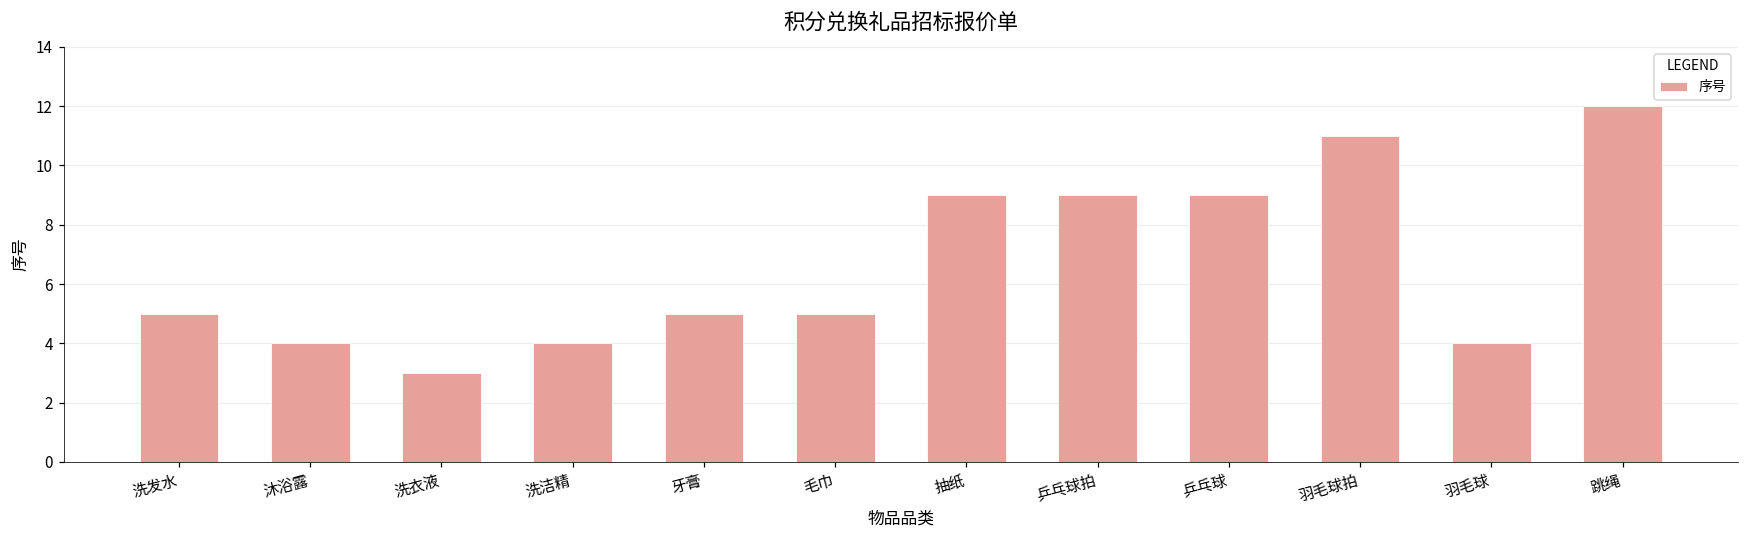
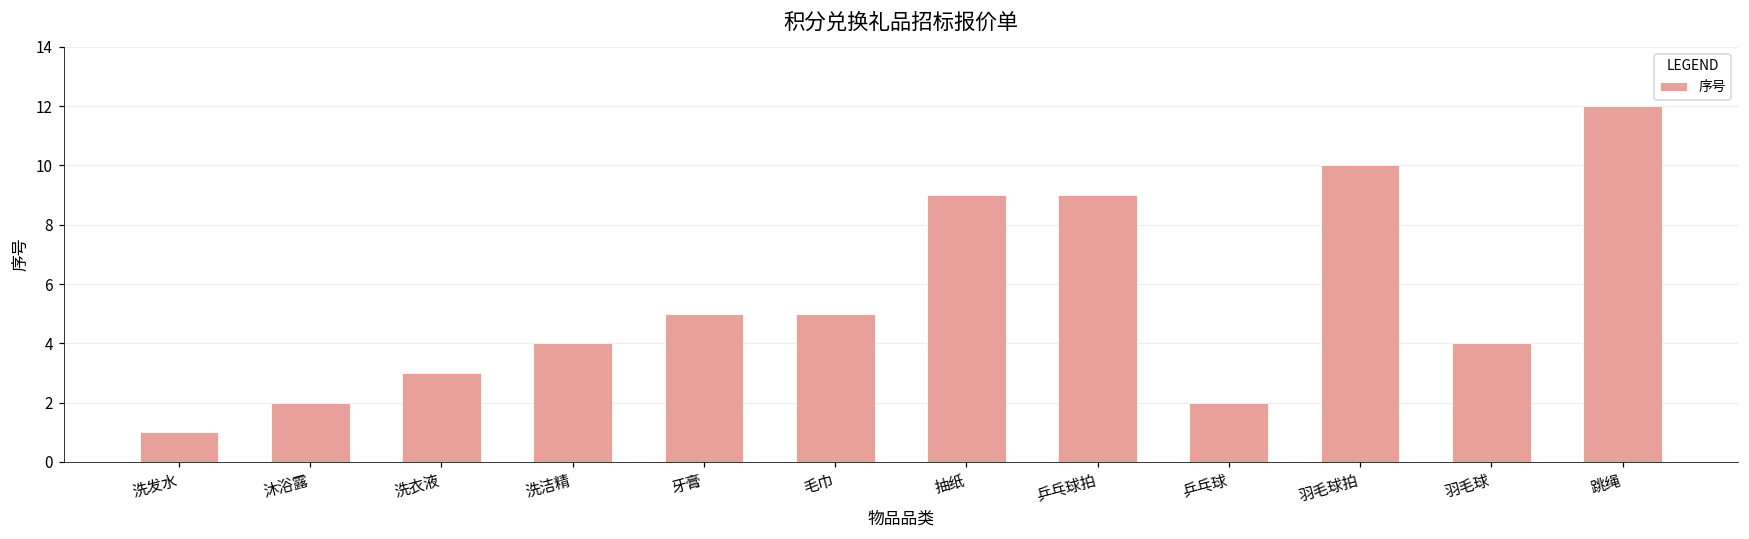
洗发水: 5 -> 1
沐浴露: 4 -> 2
乒乓球: 9 -> 2
羽毛球拍: 11 -> 10
